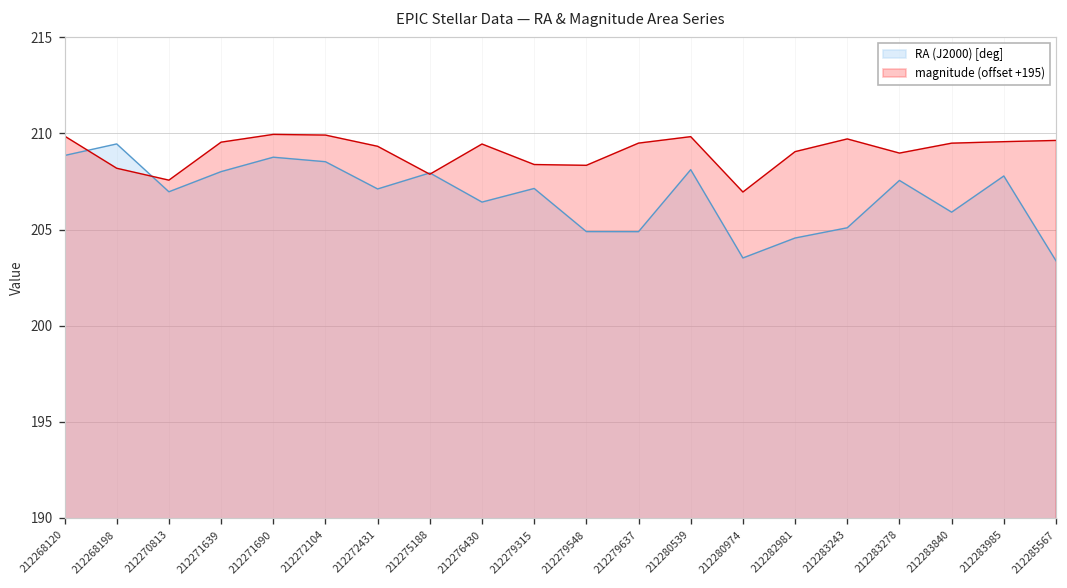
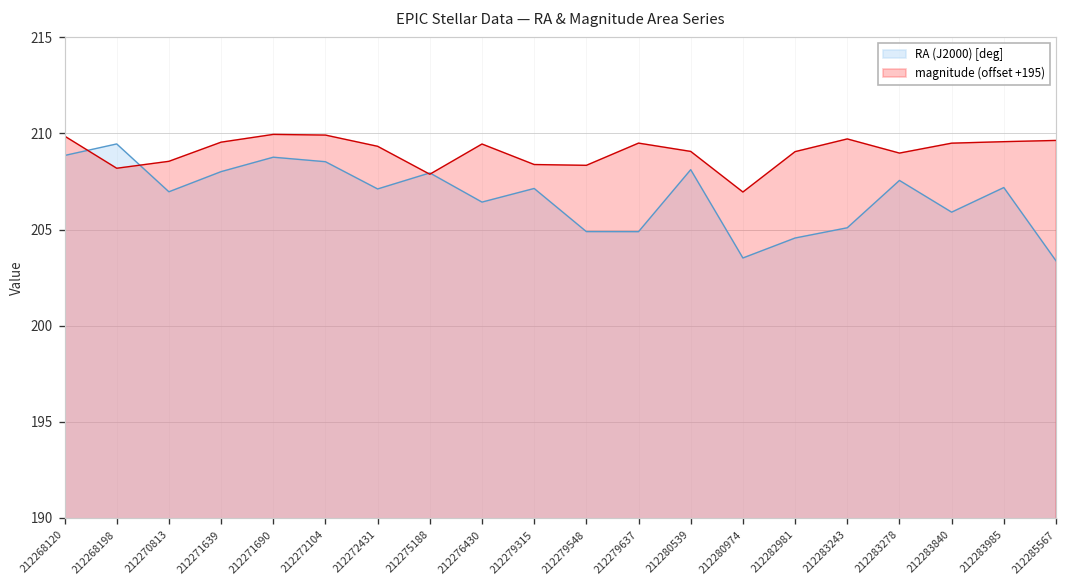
magnitude (offset +195), 212270813: 207.6 -> 208.6
magnitude (offset +195), 212280539: 209.8 -> 209.1
RA (J2000) [deg], 212283985: 207.8 -> 207.2
